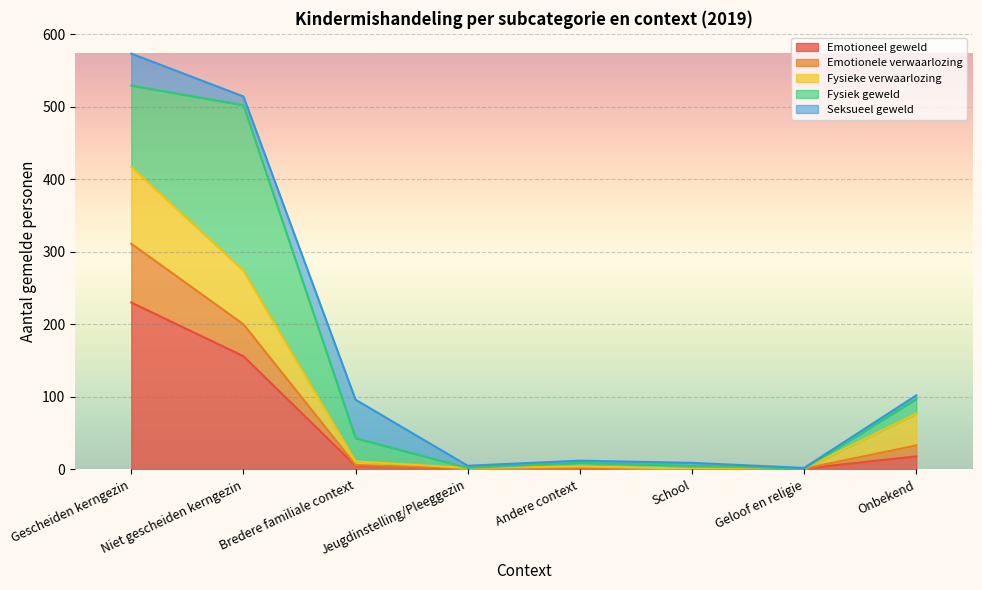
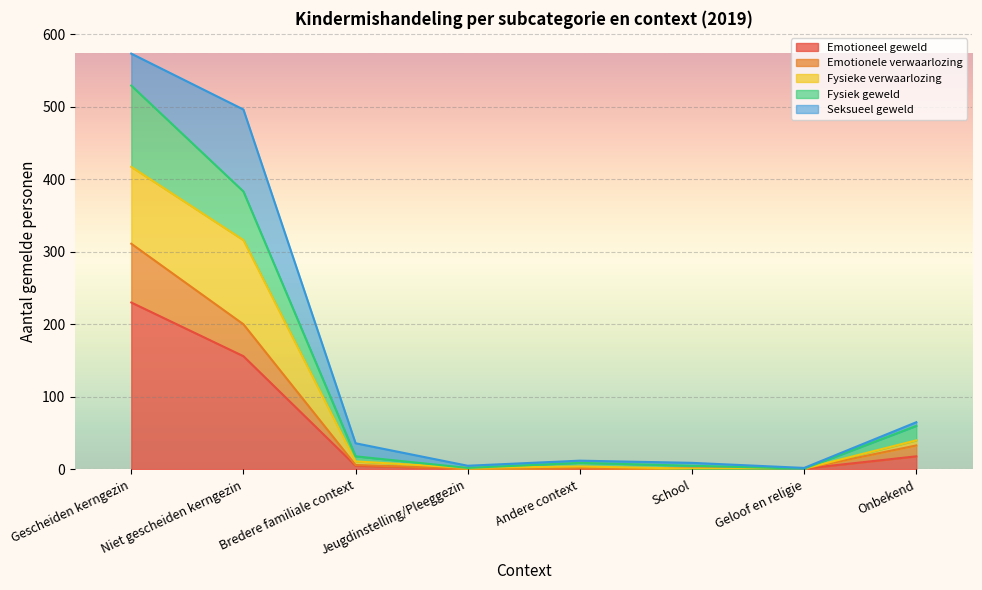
Fysieke verwaarlozing, Niet gescheiden kerngezin: 70 -> 120
Fysiek geweld, Niet gescheiden kerngezin: 230 -> 70
Seksueel geweld, Niet gescheiden kerngezin: 10 -> 110
Fysiek geweld, Bredere familiale context: 30 -> 10
Seksueel geweld, Bredere familiale context: 50 -> 20
Fysieke verwaarlozing, Onbekend: 40 -> 10
